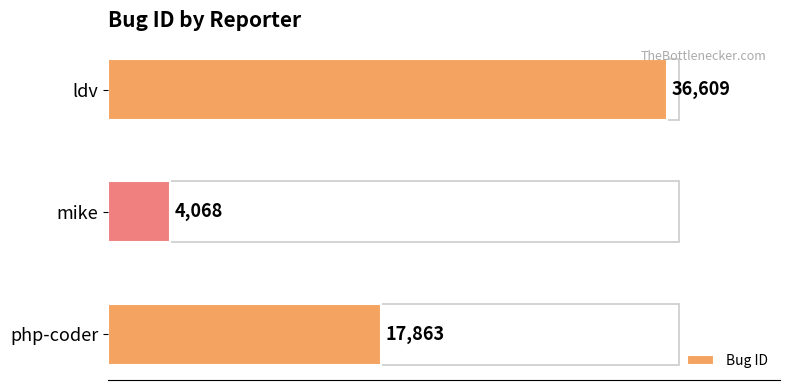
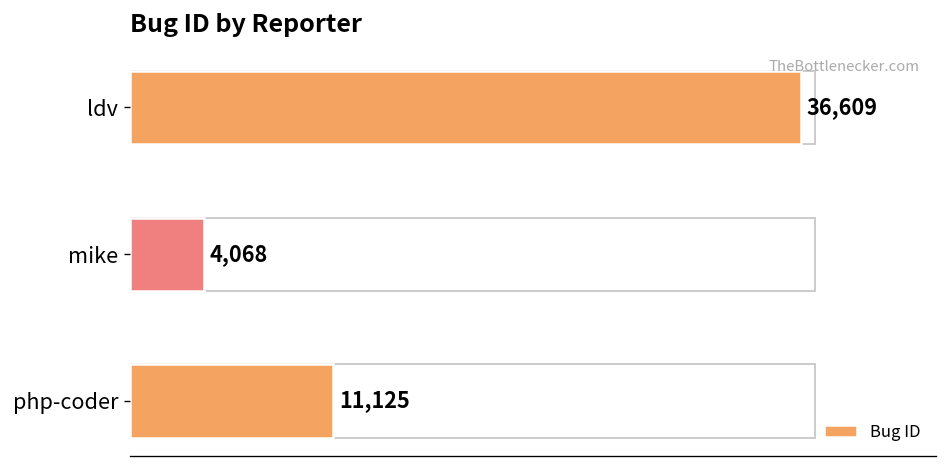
php-coder: 17,863 -> 11,125
